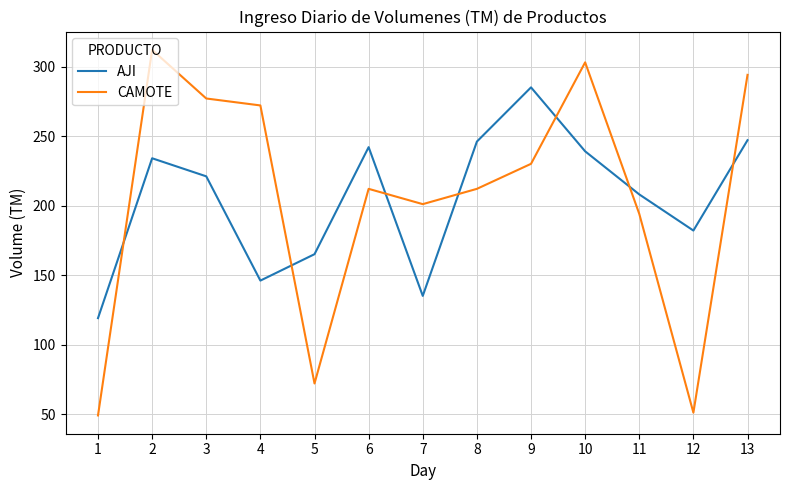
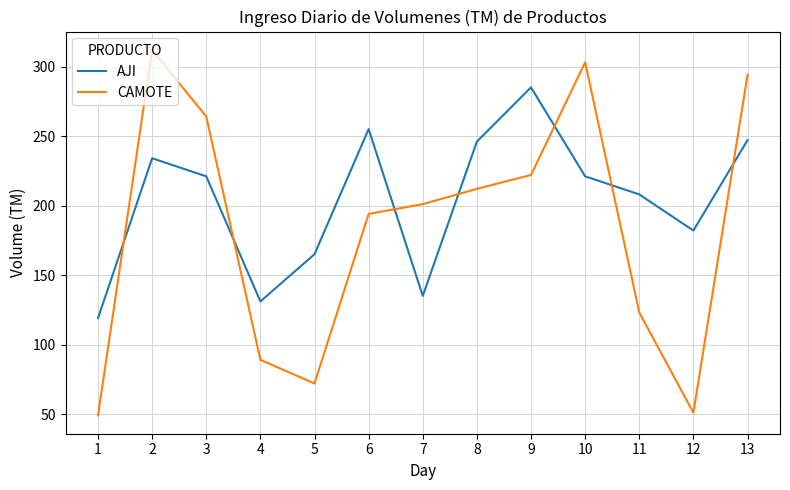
CAMOTE, 3: 277 -> 264
AJI, 4: 146 -> 131
CAMOTE, 4: 272 -> 89
AJI, 6: 242 -> 255
CAMOTE, 6: 212 -> 194
CAMOTE, 9: 230 -> 222
AJI, 10: 239 -> 221
CAMOTE, 11: 194 -> 123
